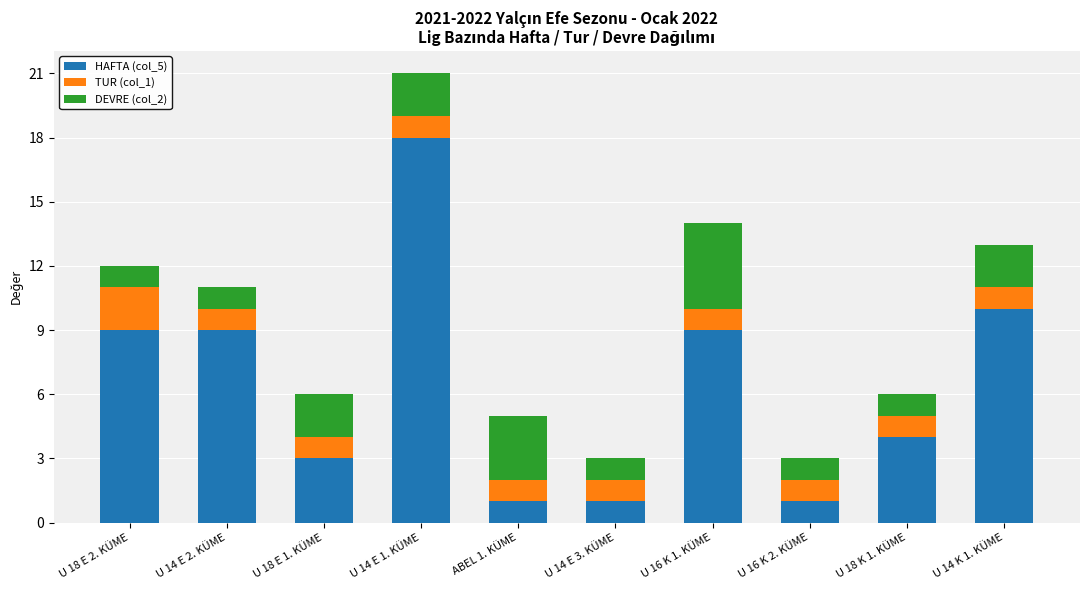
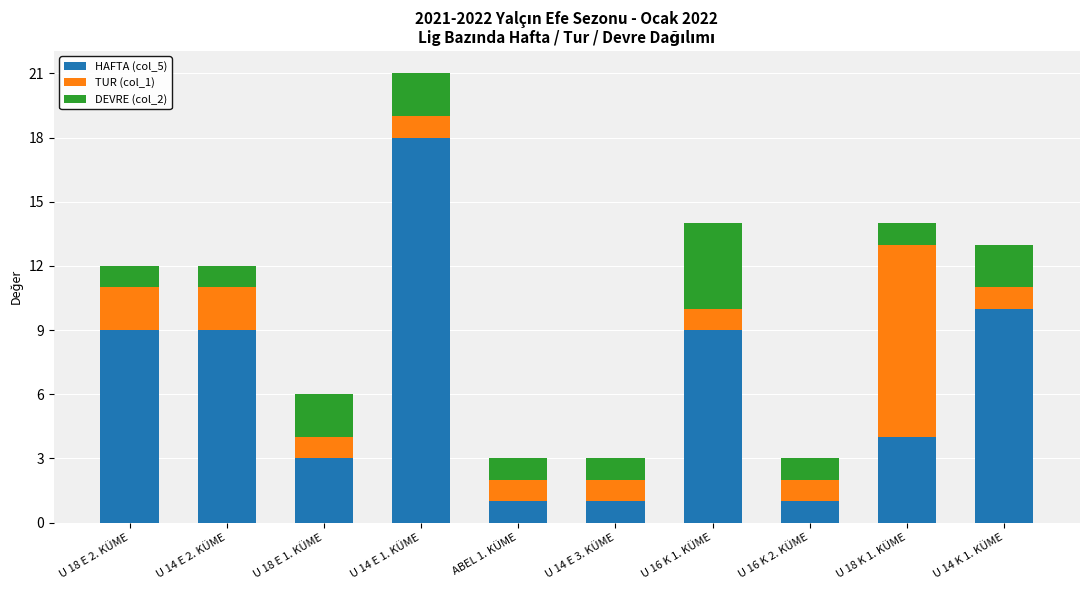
TUR (col_1), U 14 E 2. KÜME: 1 -> 2
DEVRE (col_2), ABEL 1. KÜME: 3 -> 1
TUR (col_1), U 18 K 1. KÜME: 1 -> 9
